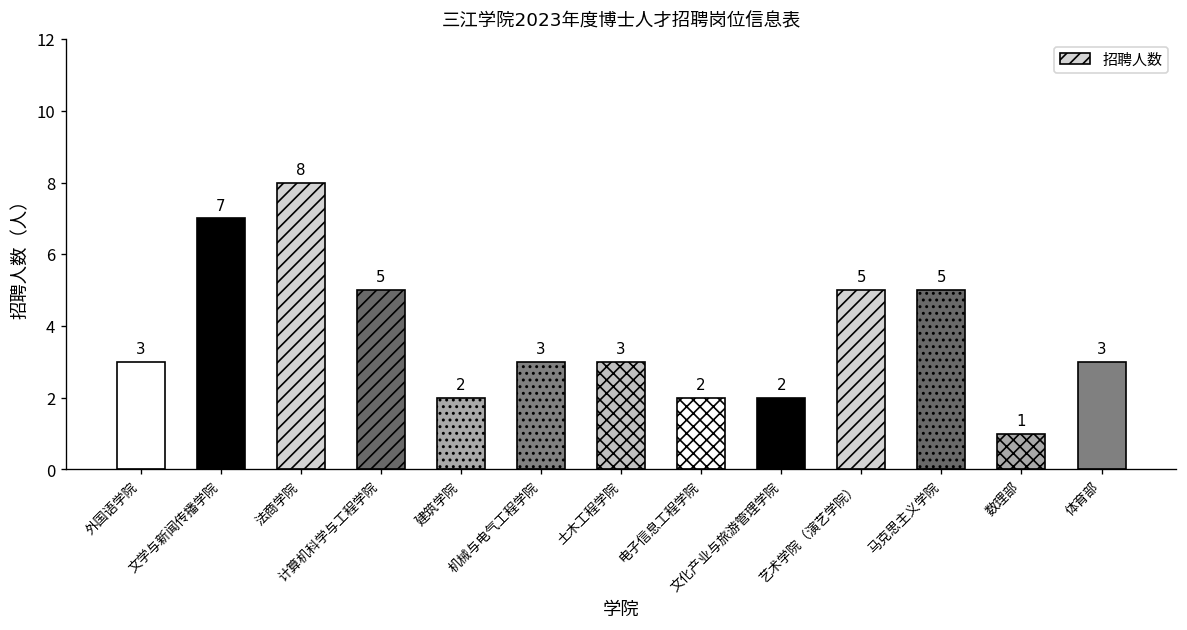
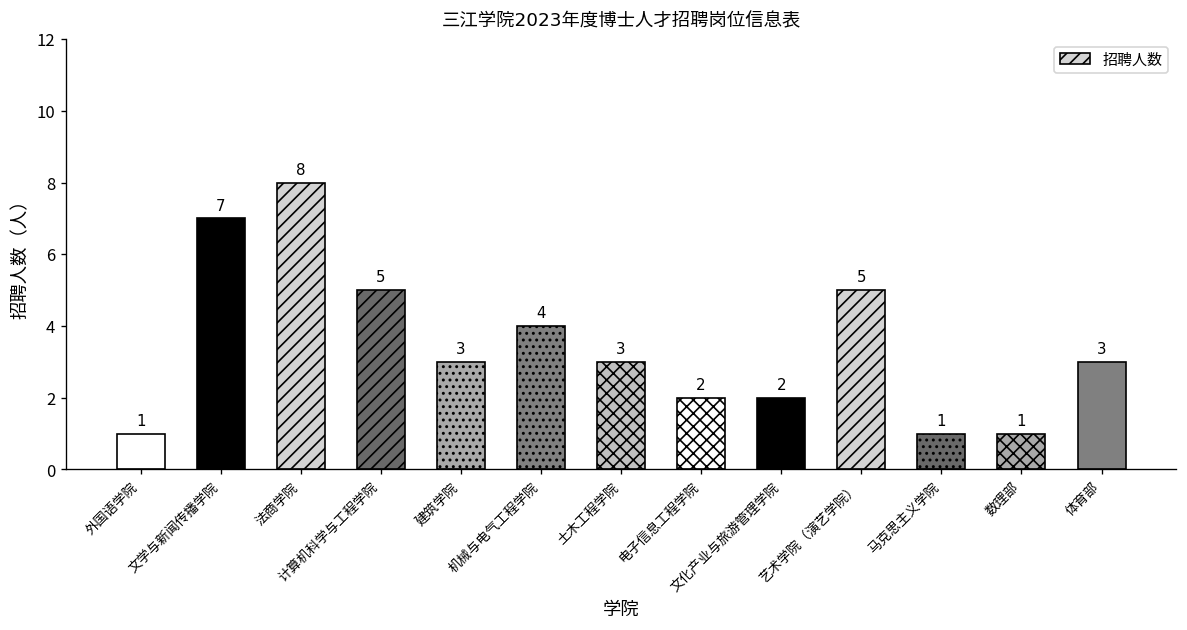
外国语学院: 3 -> 1
建筑学院: 2 -> 3
机械与电气工程学院: 3 -> 4
马克思主义学院: 5 -> 1
